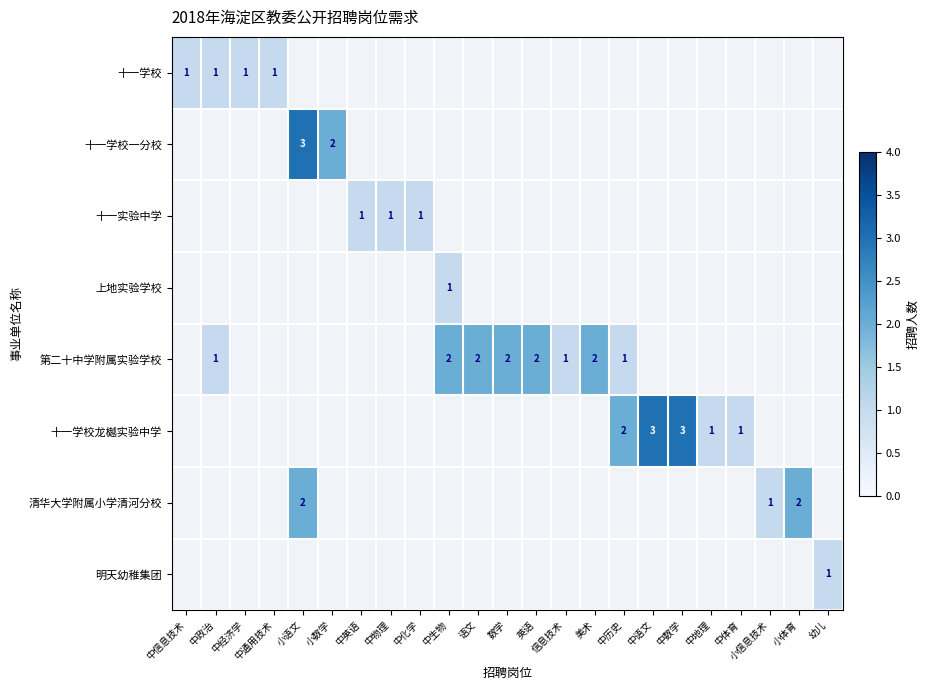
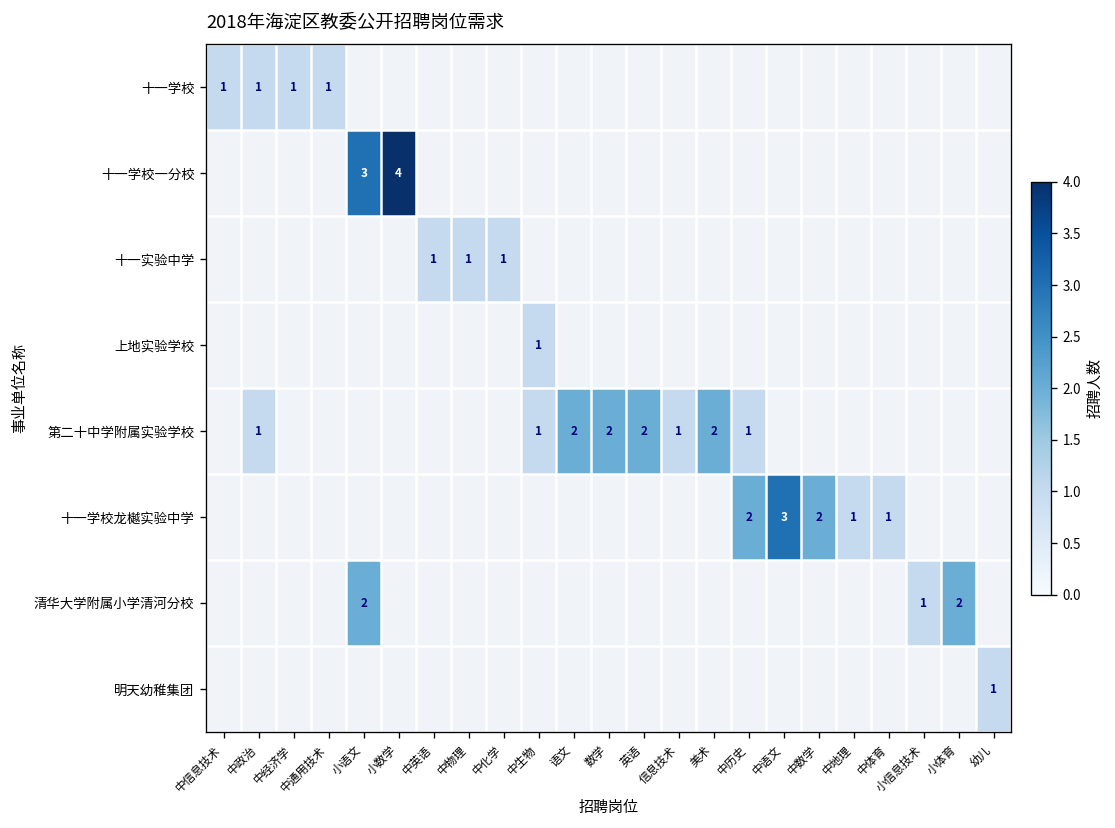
十一学校一分校, 小数学: 2 -> 4
第二十中学附属实验学校, 中生物: 2 -> 1
十一学校龙樾实验中学, 中数学: 3 -> 2
